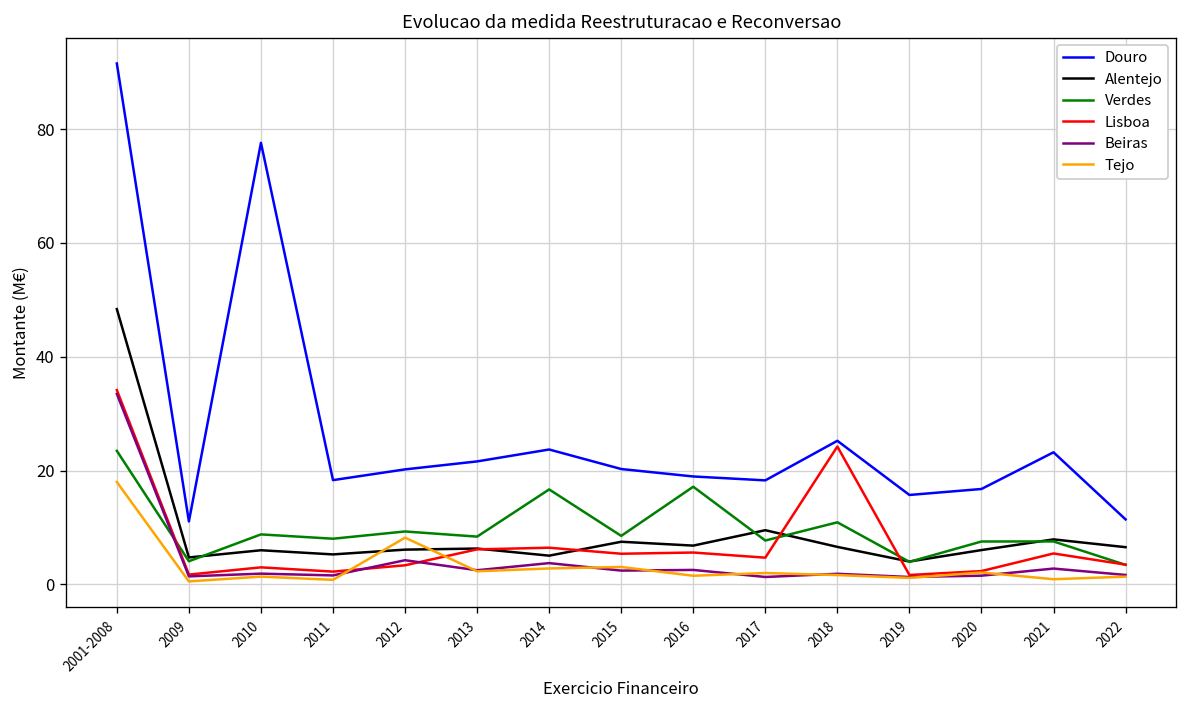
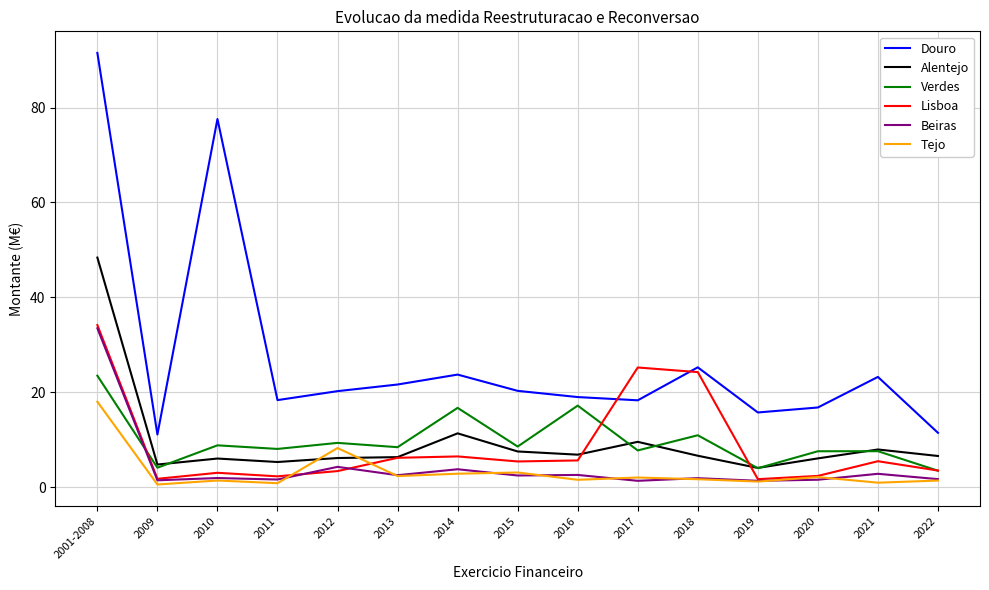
Alentejo, 2014: 5 -> 11
Lisboa, 2017: 5 -> 25
